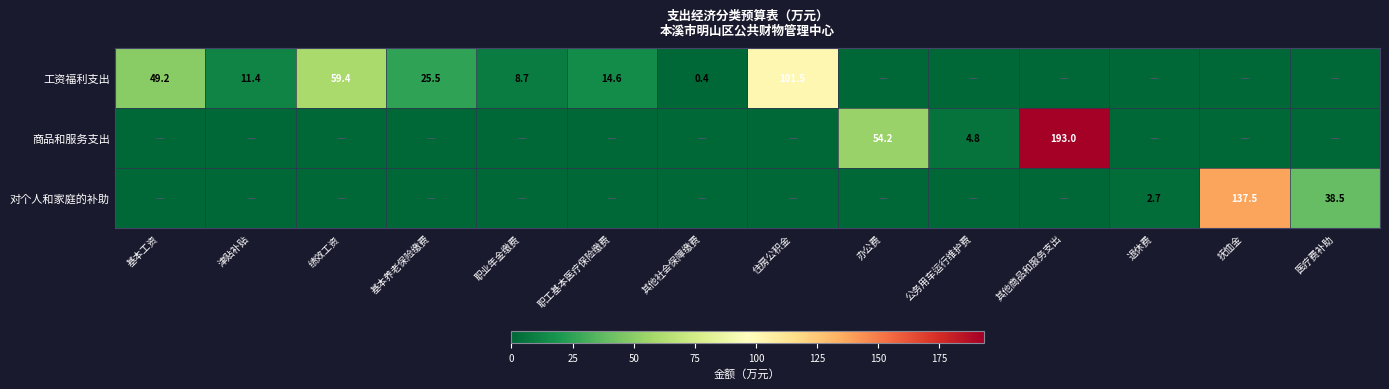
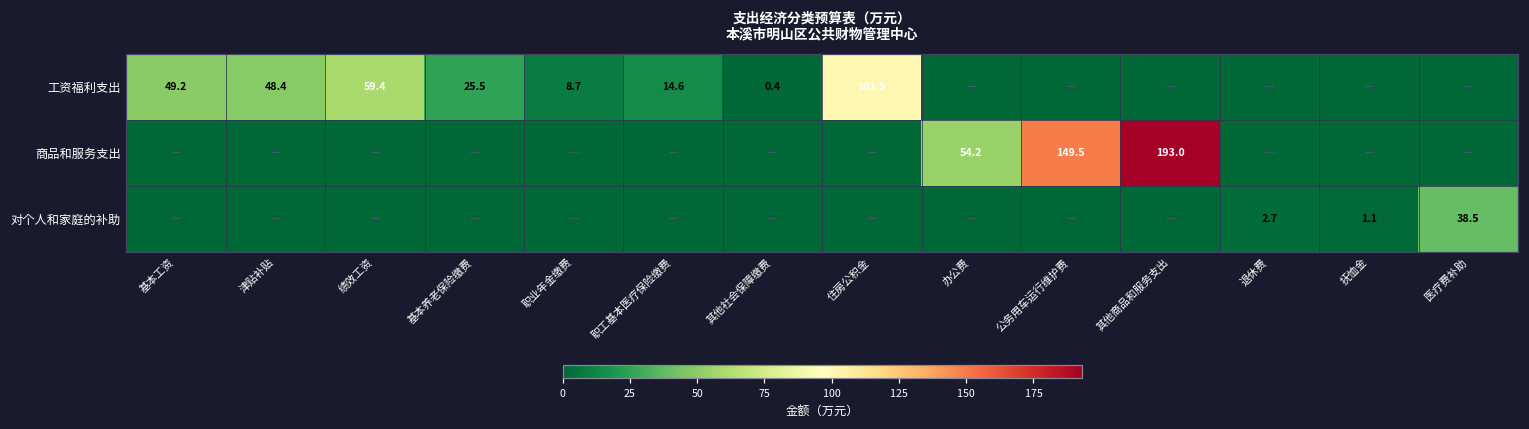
工资福利支出, 津贴补贴: 11.4 -> 48.4
商品和服务支出, 公务用车运行维护费: 4.8 -> 149.5
对个人和家庭的补助, 抚恤金: 137.5 -> 1.1
